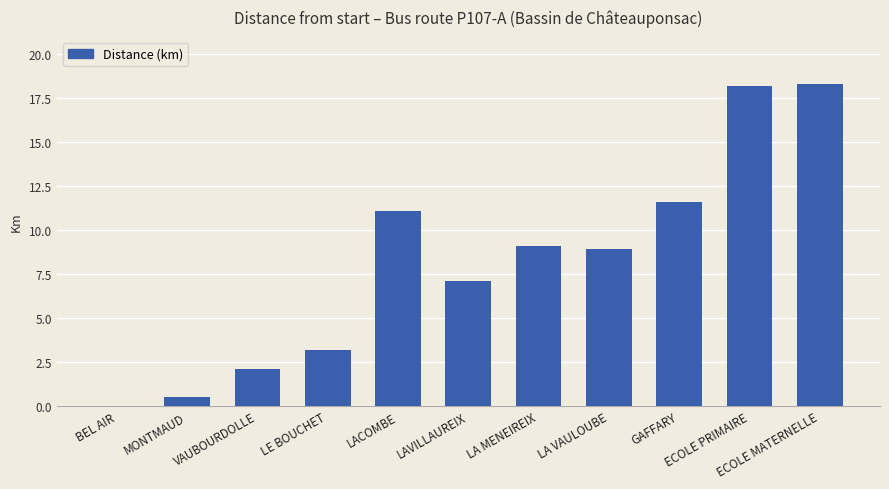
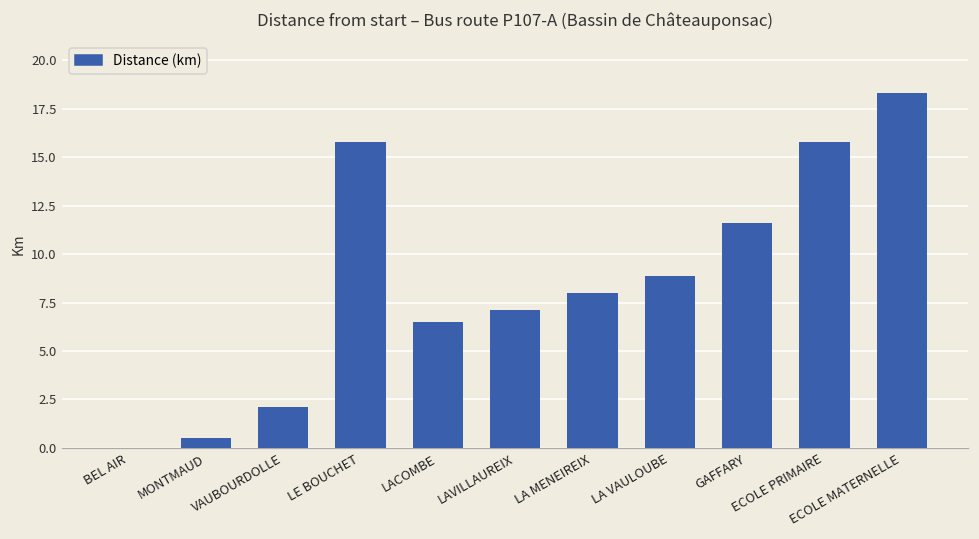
LE BOUCHET: 3.2 -> 15.8
LACOMBE: 11.1 -> 6.5
LA MENEIREIX: 9.1 -> 8.0
ECOLE PRIMAIRE: 18.2 -> 15.8
